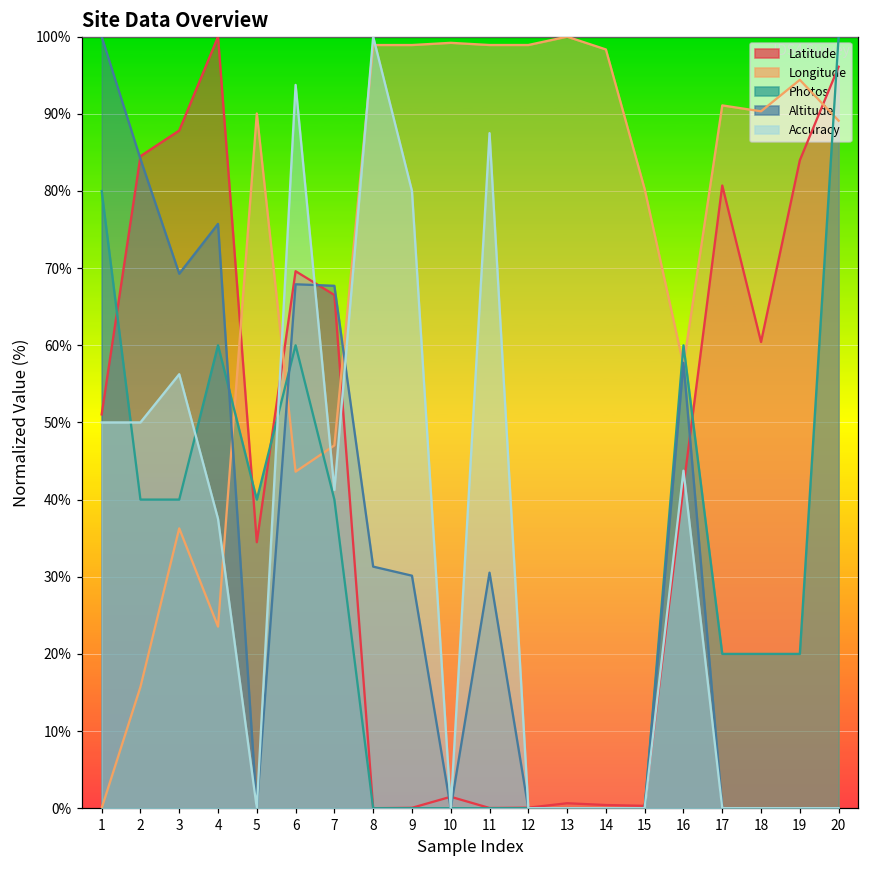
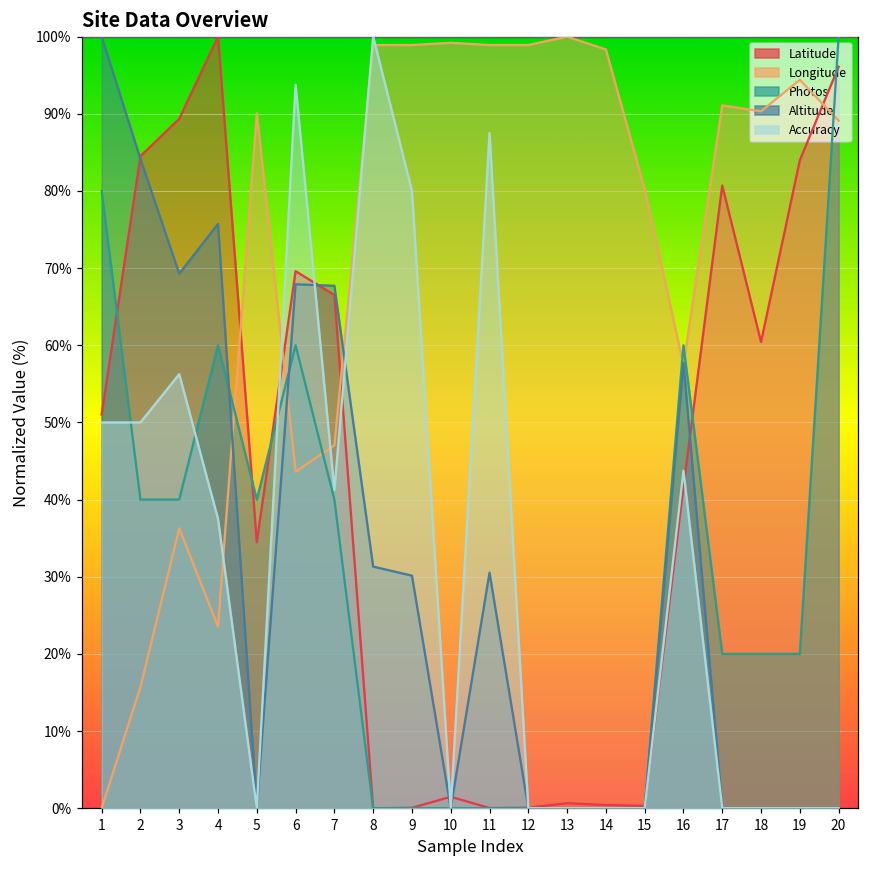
Latitude, 3: 88% -> 89%
